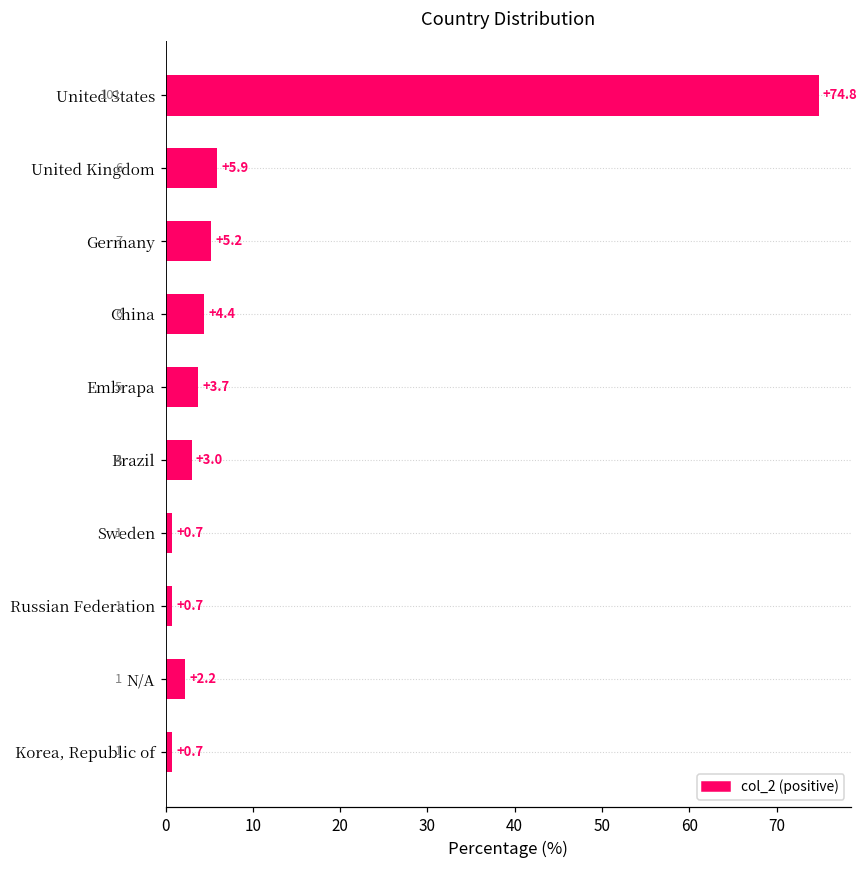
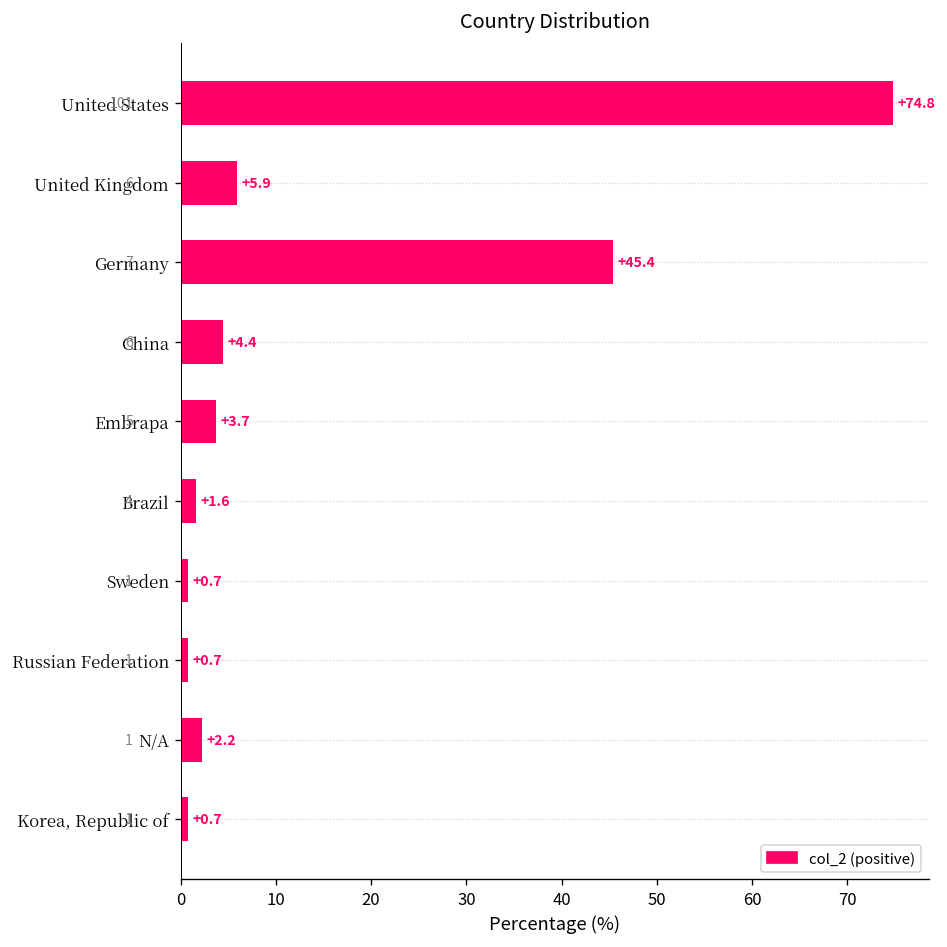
Germany: +5.2 -> +45.4
Brazil: +3.0 -> +1.6
